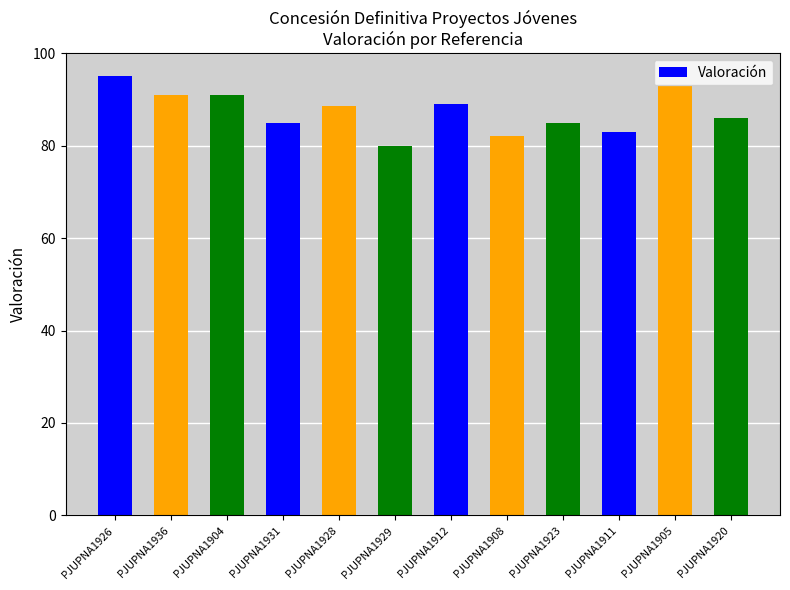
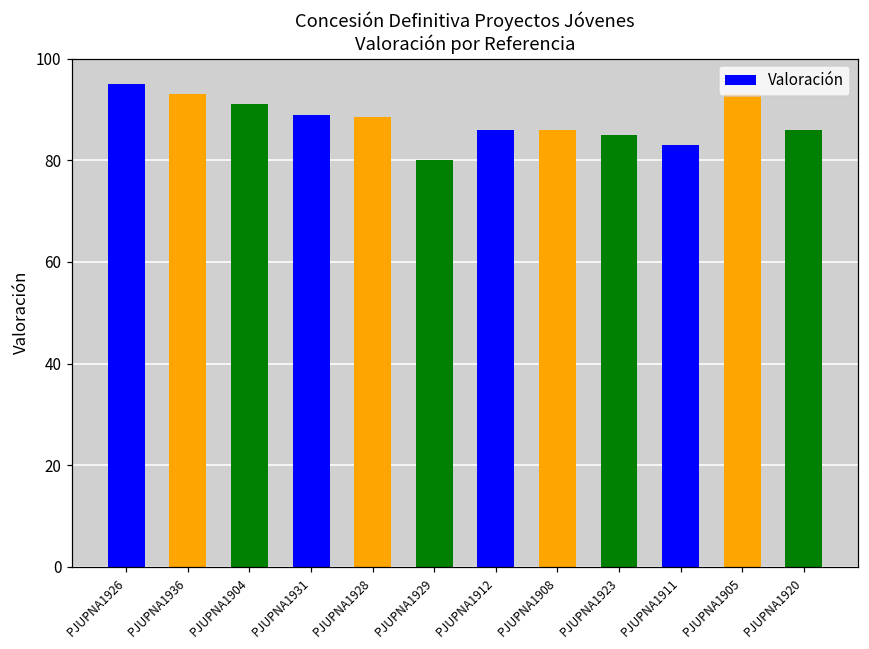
PJUPNA1936: 91 -> 93
PJUPNA1931: 85 -> 89
PJUPNA1912: 89 -> 86
PJUPNA1908: 82 -> 86
